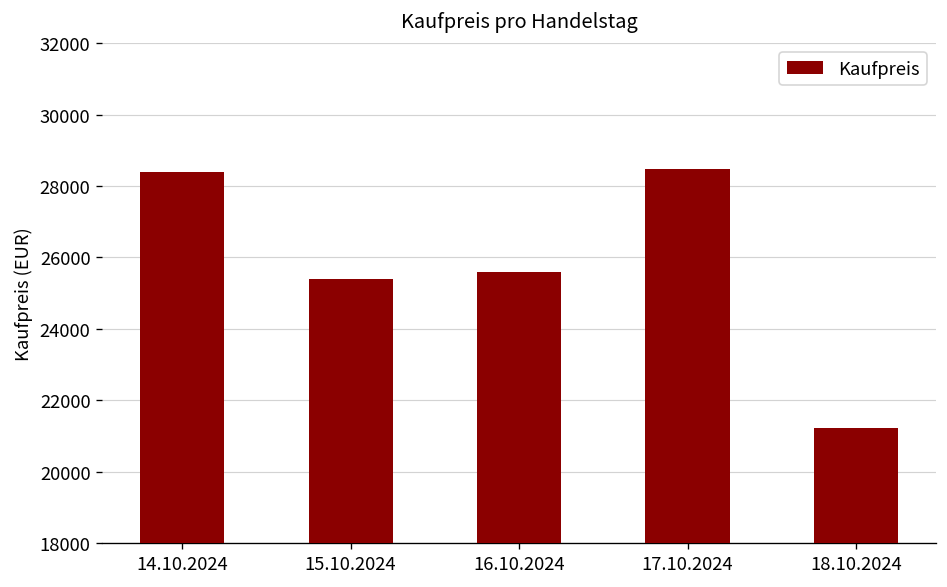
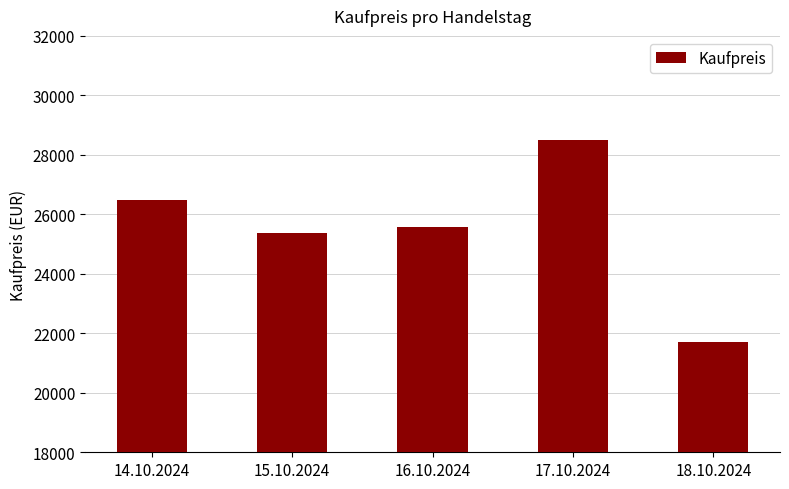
14.10.2024: 28400 -> 26500
18.10.2024: 21200 -> 21700
